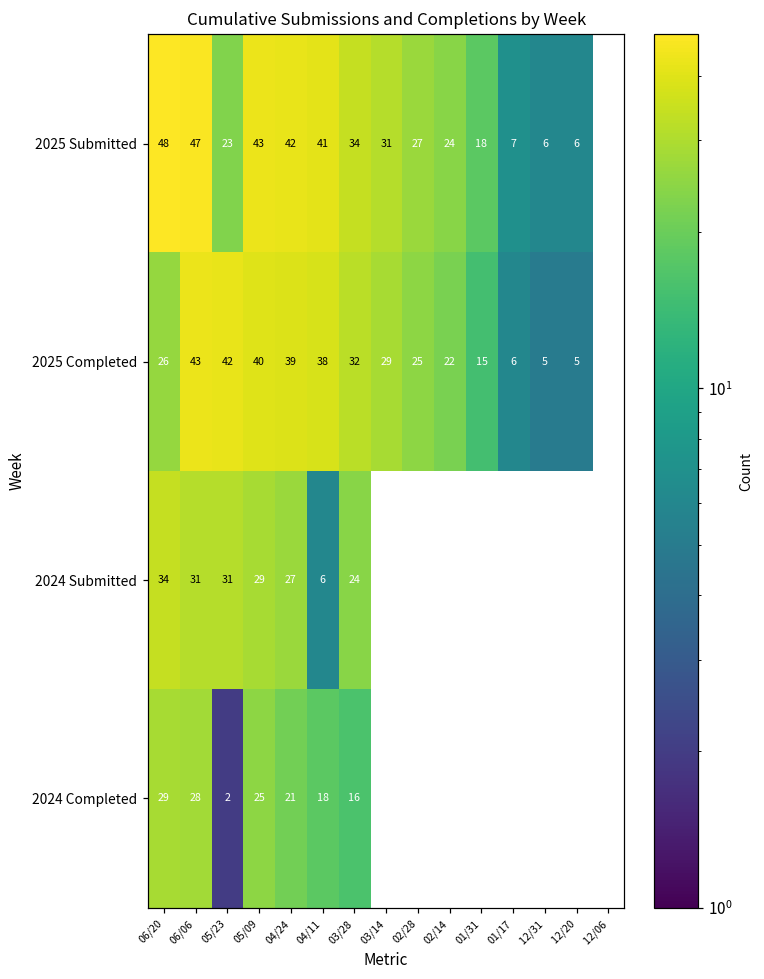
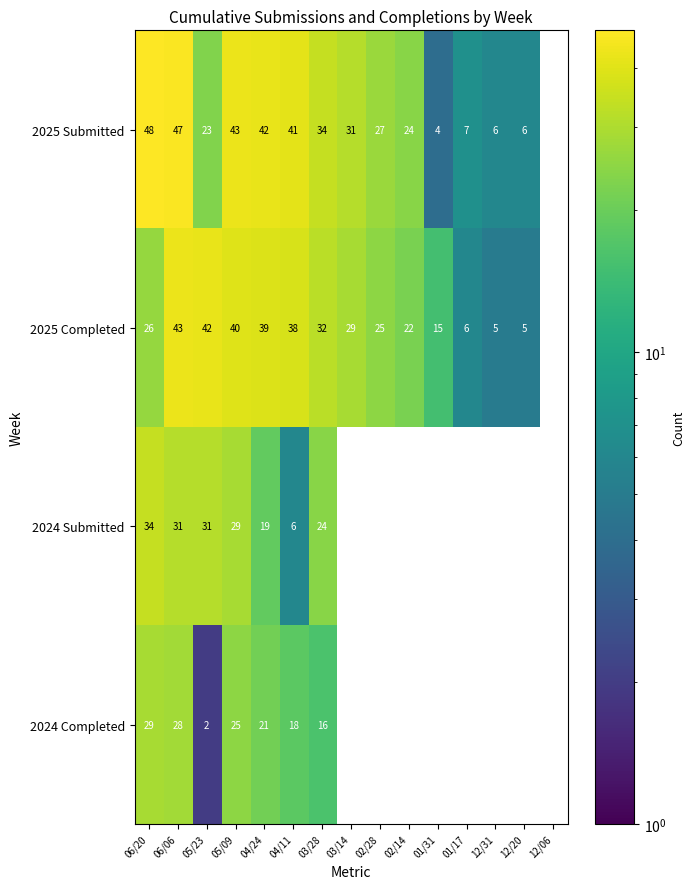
2025 Submitted, 01/31: 18 -> 4
2024 Submitted, 04/24: 27 -> 19
